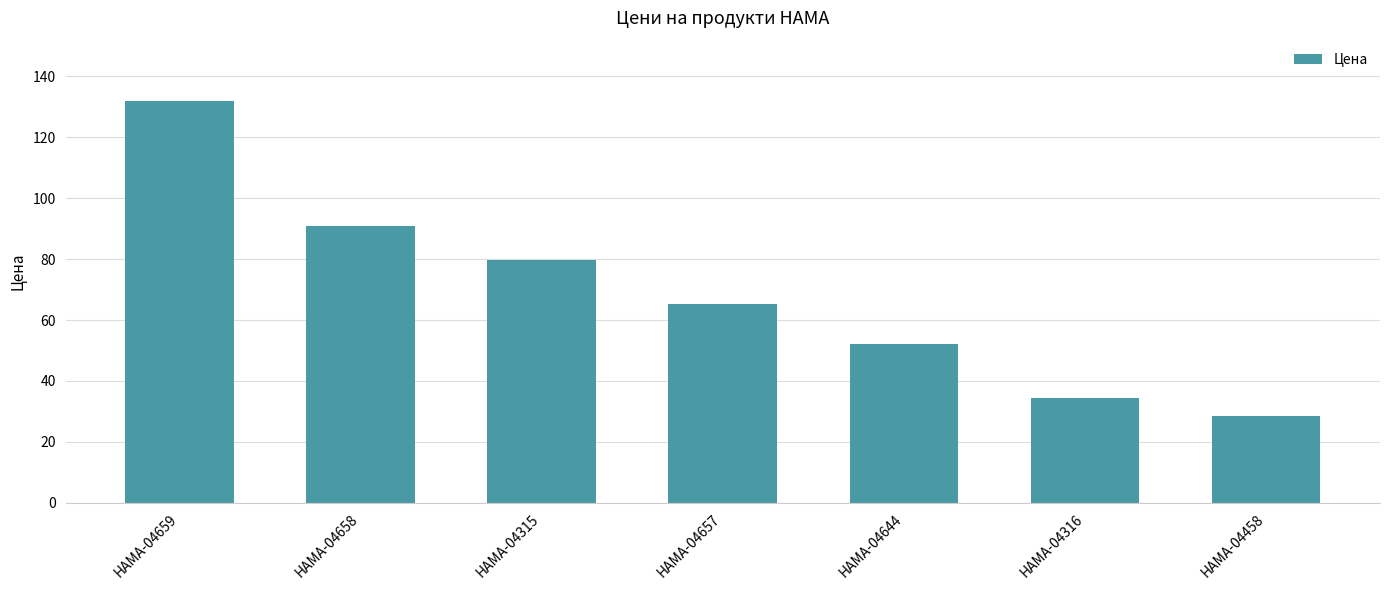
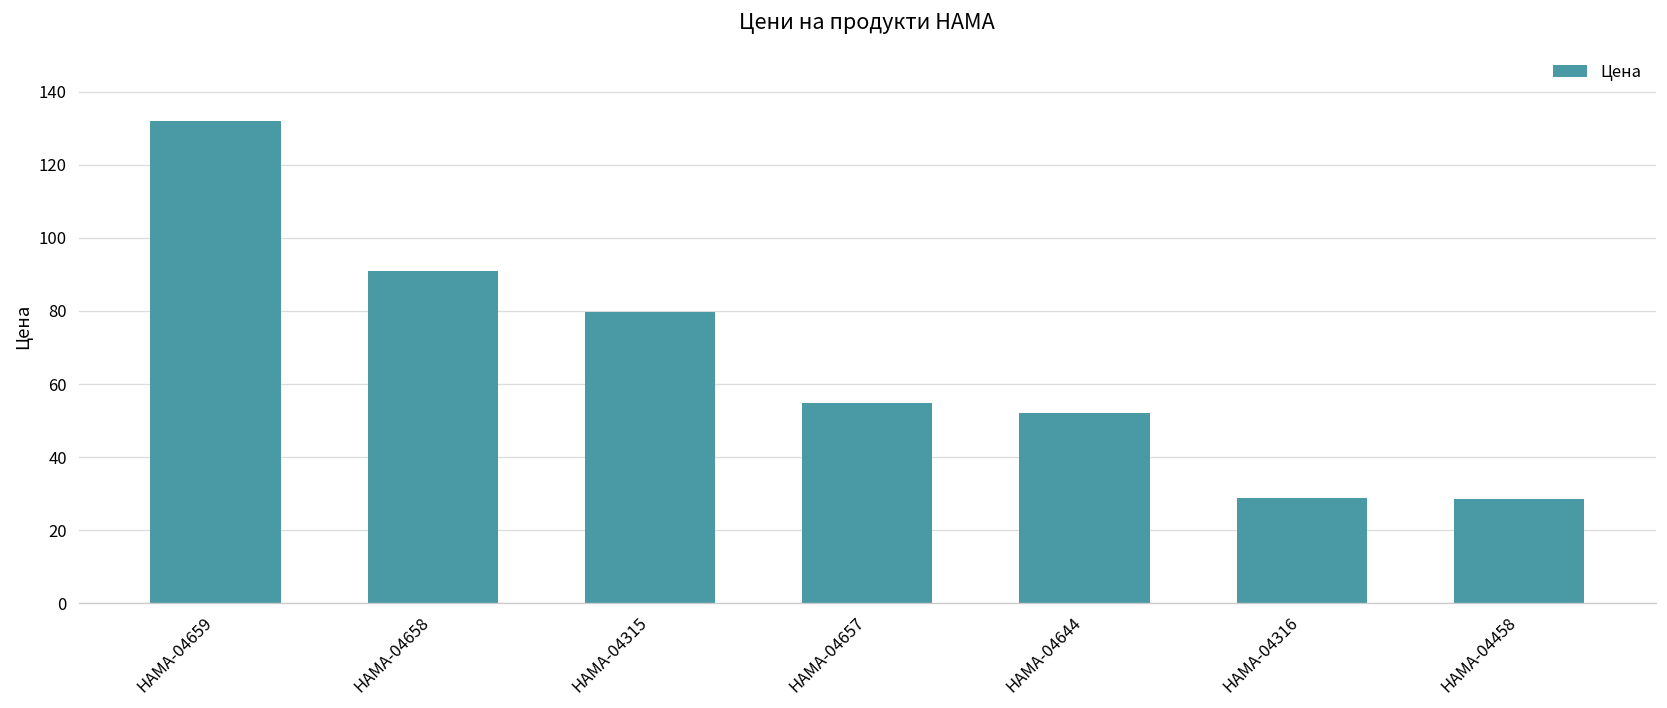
HAMA-04657: 65 -> 55
HAMA-04316: 34 -> 29
